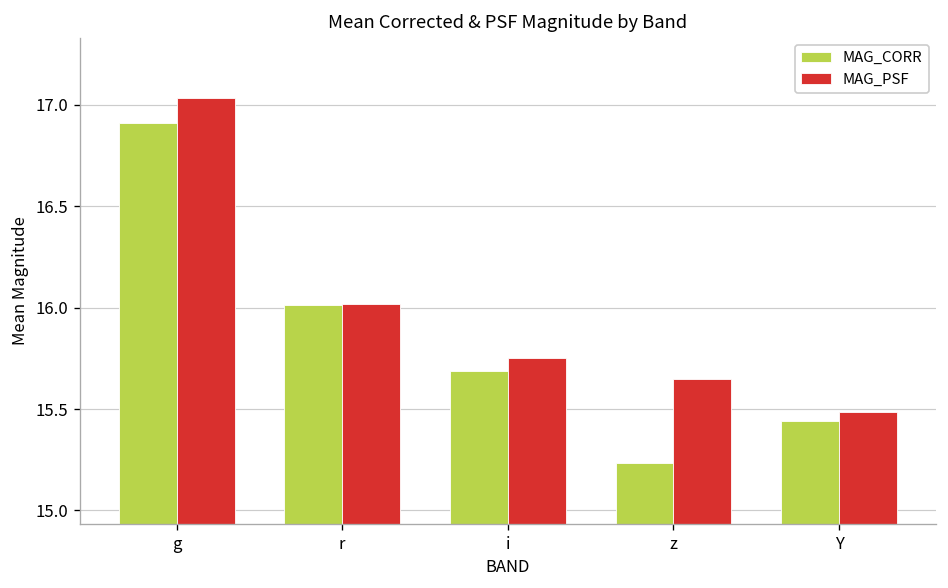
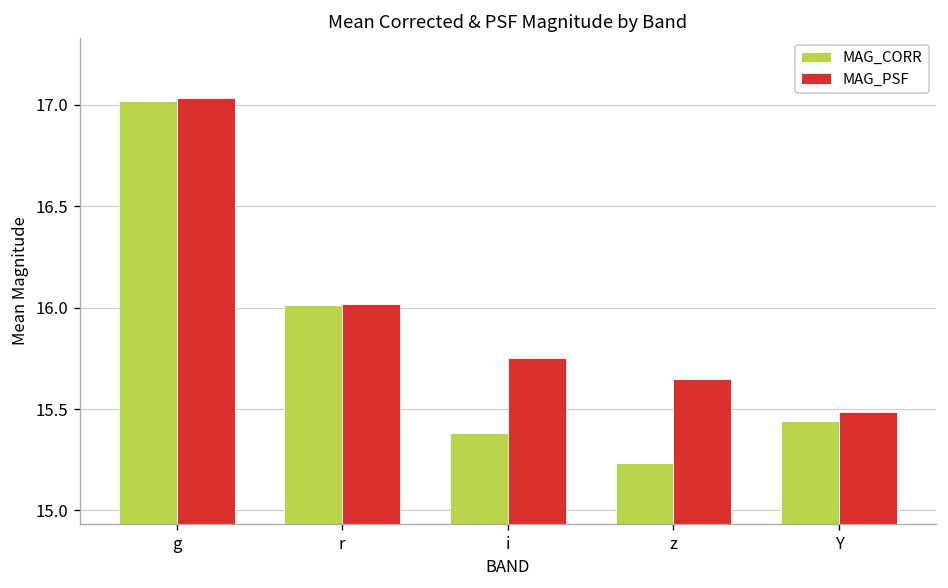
MAG_CORR, g: 16.91 -> 17.02
MAG_CORR, i: 15.69 -> 15.38
